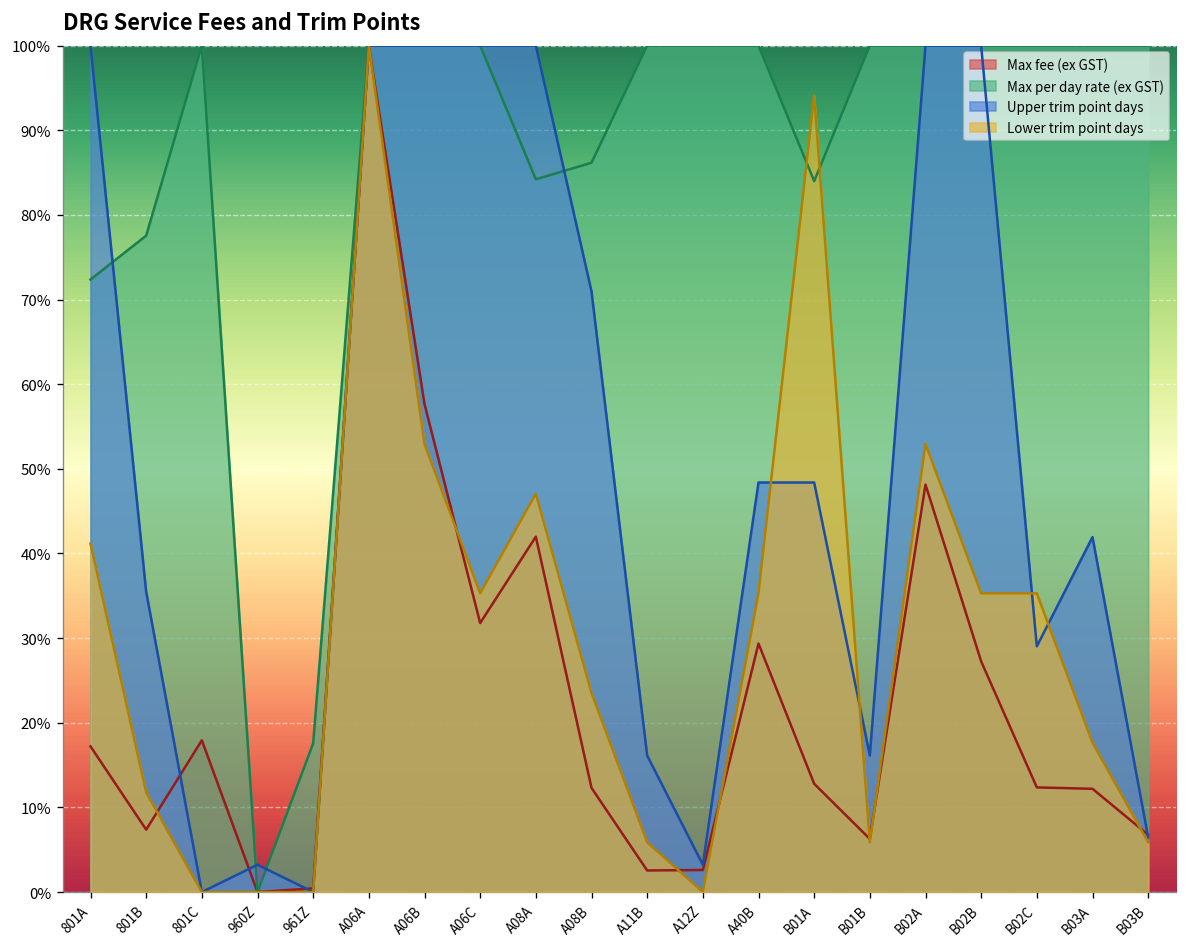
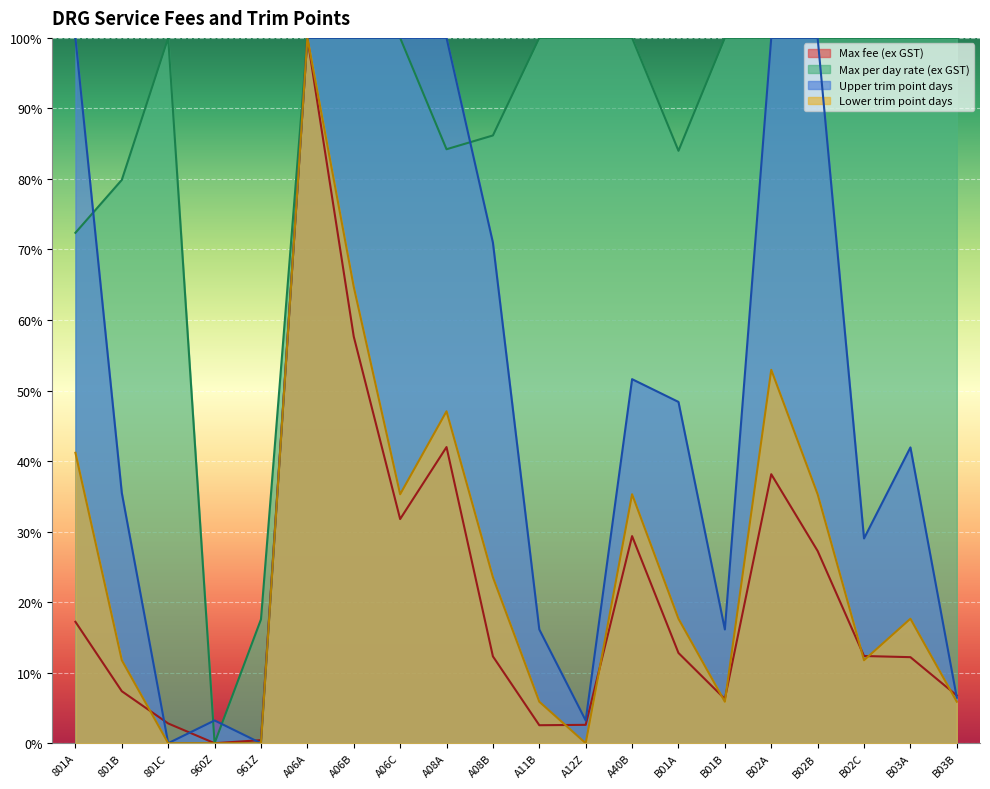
Max per day rate (ex GST), 801B: 78% -> 80%
Max fee (ex GST), 801C: 18% -> 3%
Lower trim point days, A06B: 53% -> 65%
Upper trim point days, A40B: 48% -> 52%
Lower trim point days, B01A: 94% -> 18%
Max fee (ex GST), B02A: 48% -> 38%
Lower trim point days, B02C: 35% -> 12%
